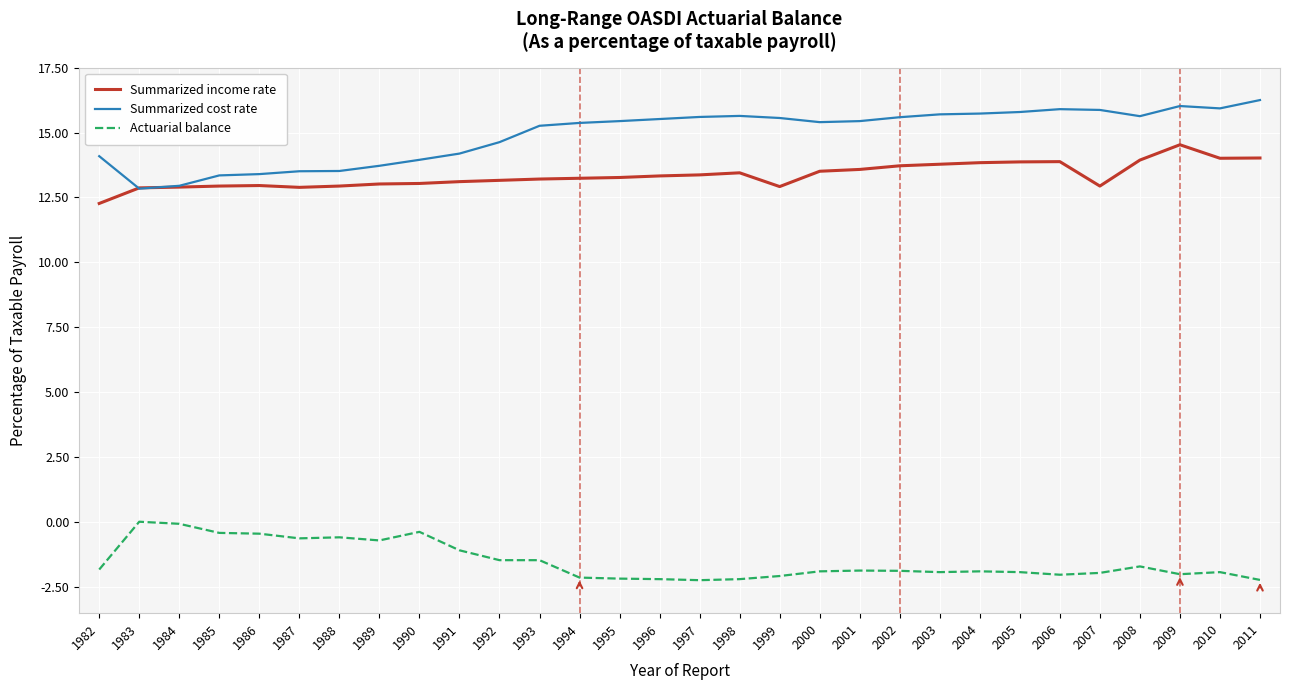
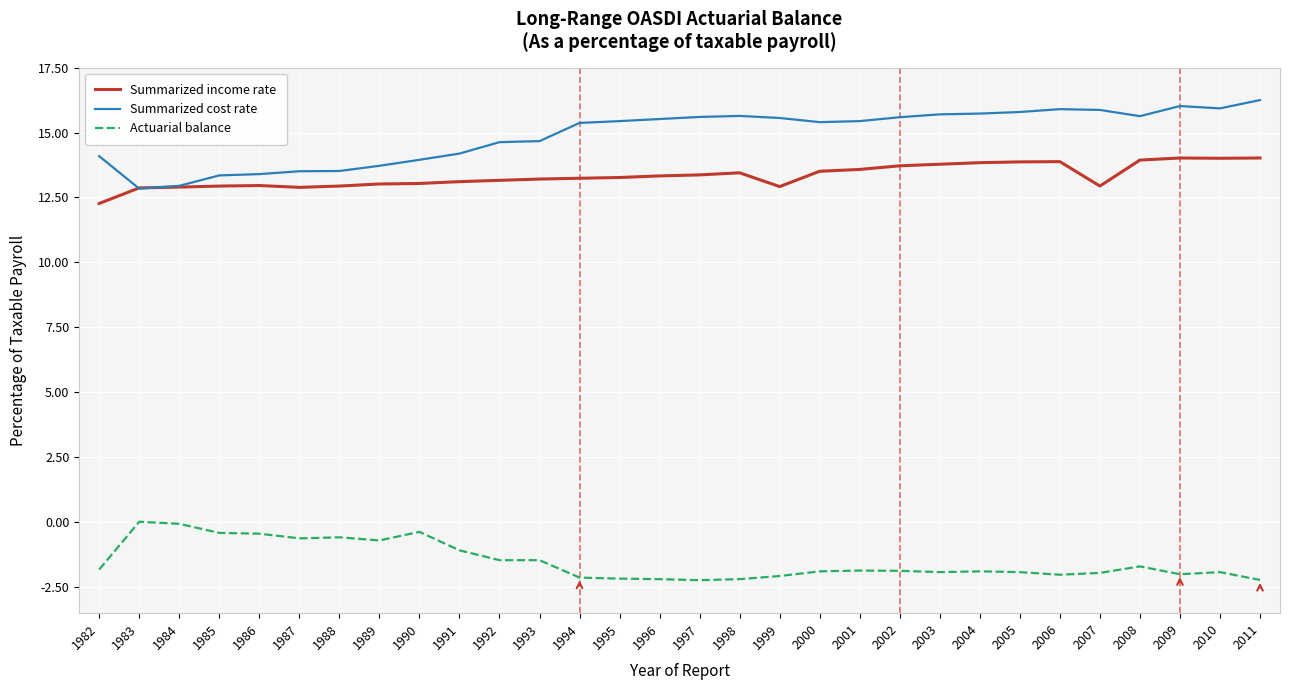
Summarized cost rate, 1993: 15.3 -> 14.7
Summarized income rate, 2009: 14.5 -> 14.0
